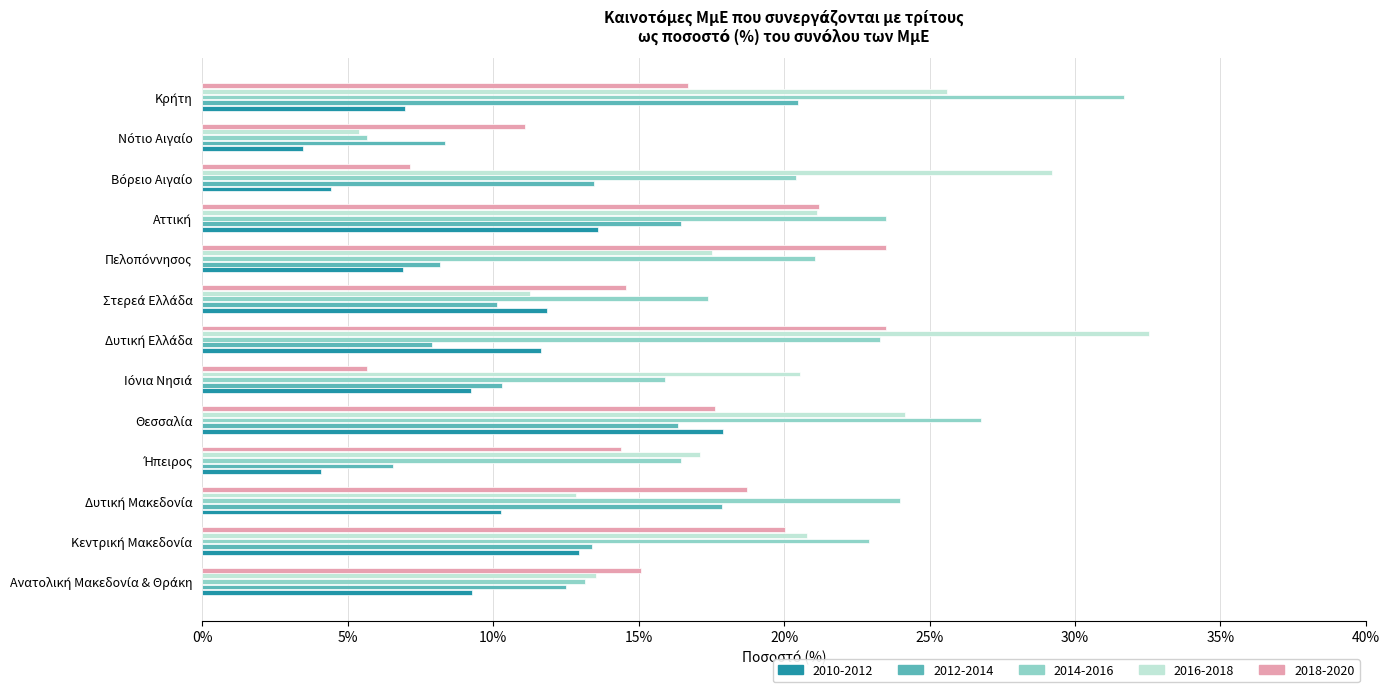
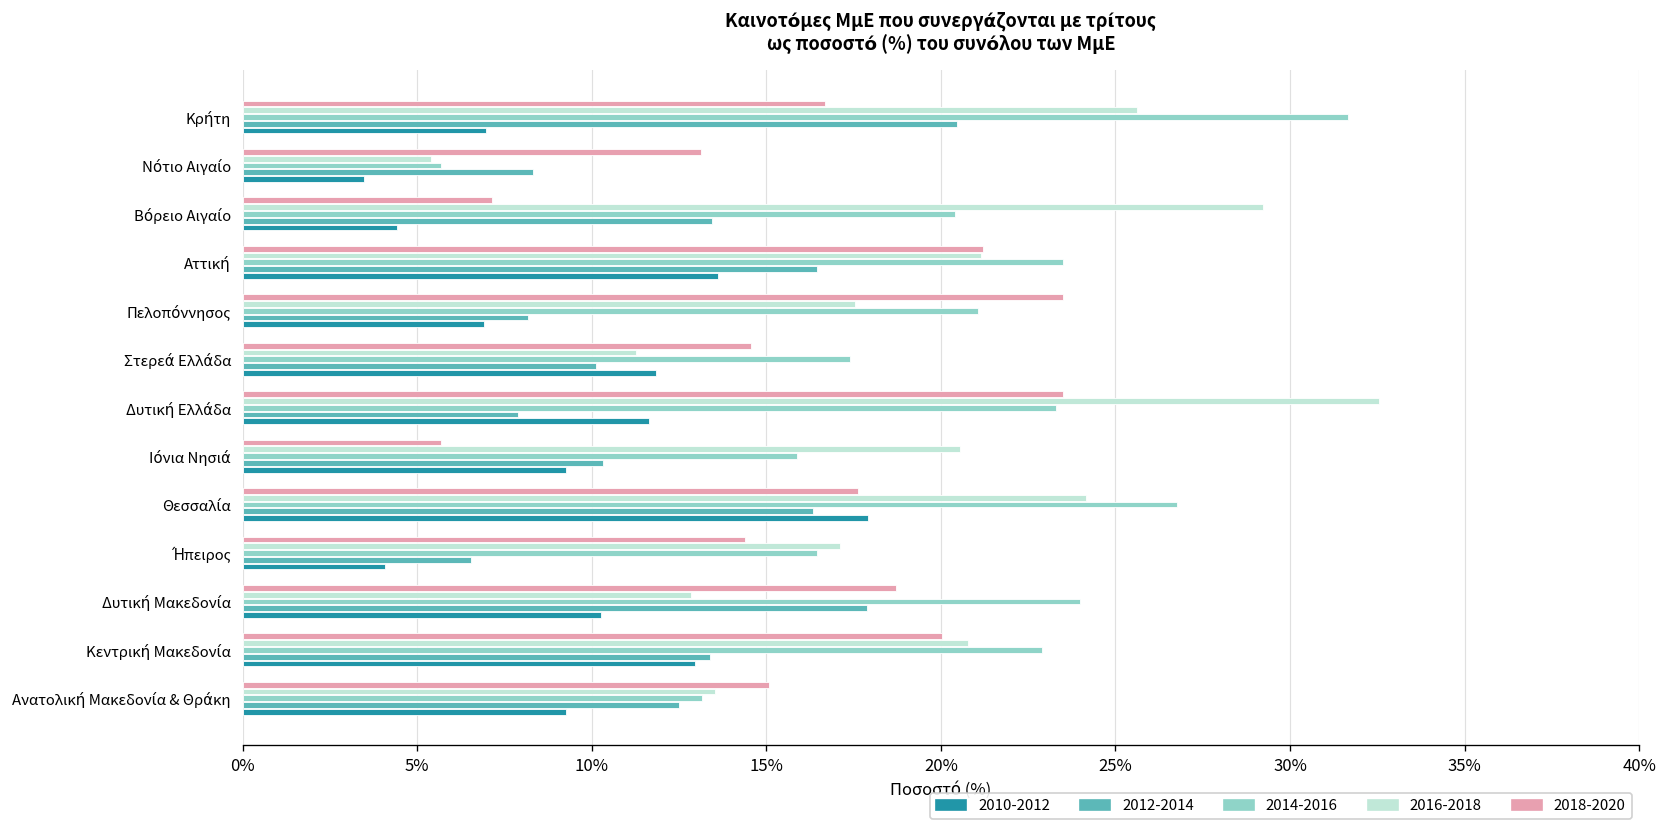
2018-2020, Νότιο Αιγαίο: 11.1% -> 13.1%
